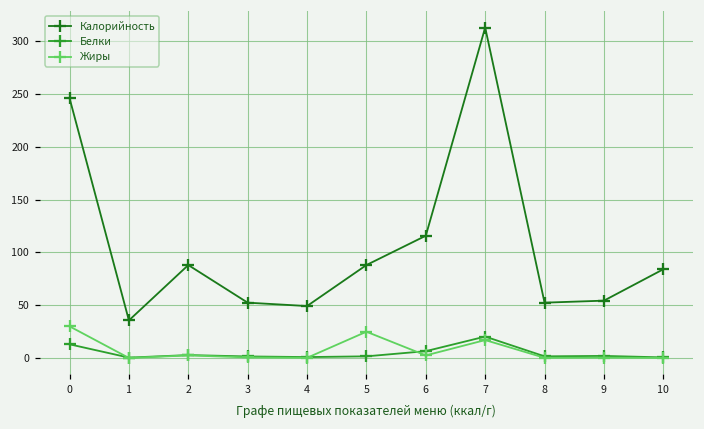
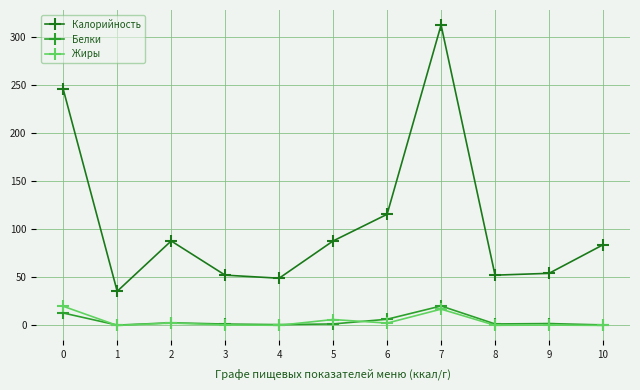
Жиры, 0: 30 -> 20
Жиры, 5: 20 -> 10
